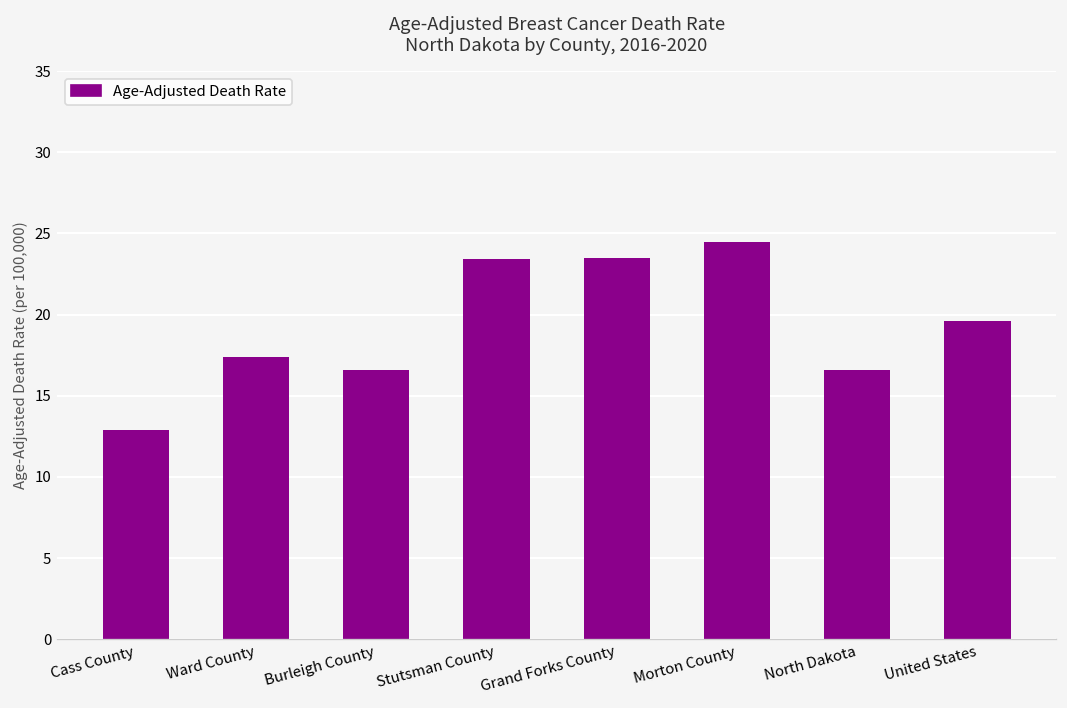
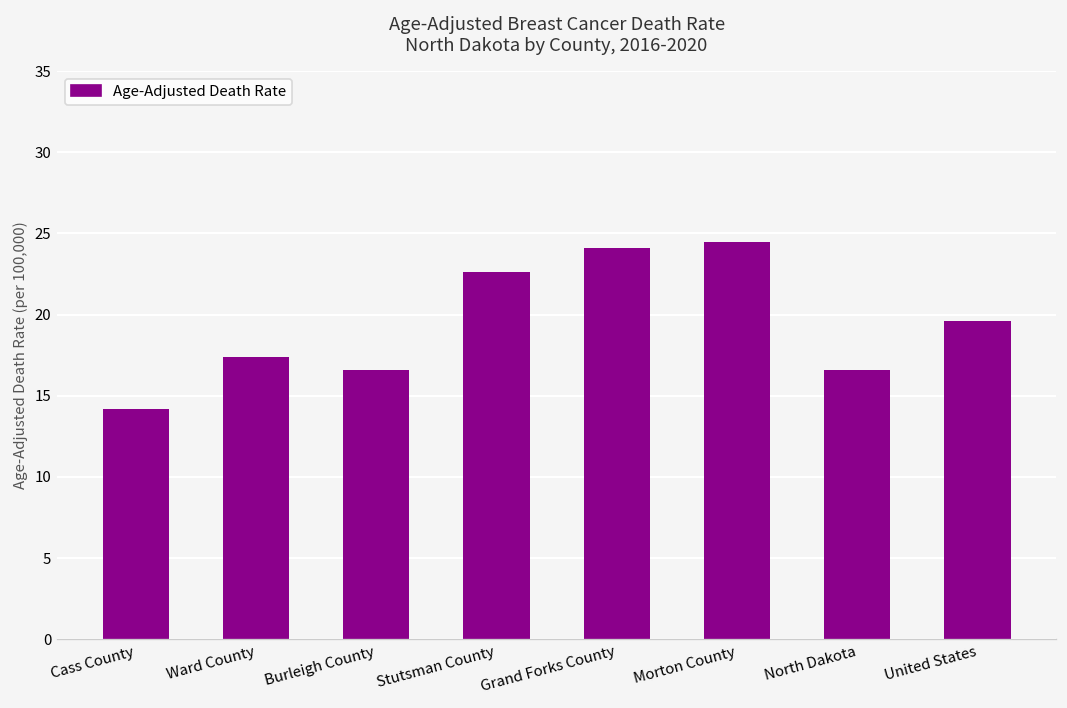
Cass County: 12.9 -> 14.2
Stutsman County: 23.4 -> 22.6
Grand Forks County: 23.5 -> 24.1
